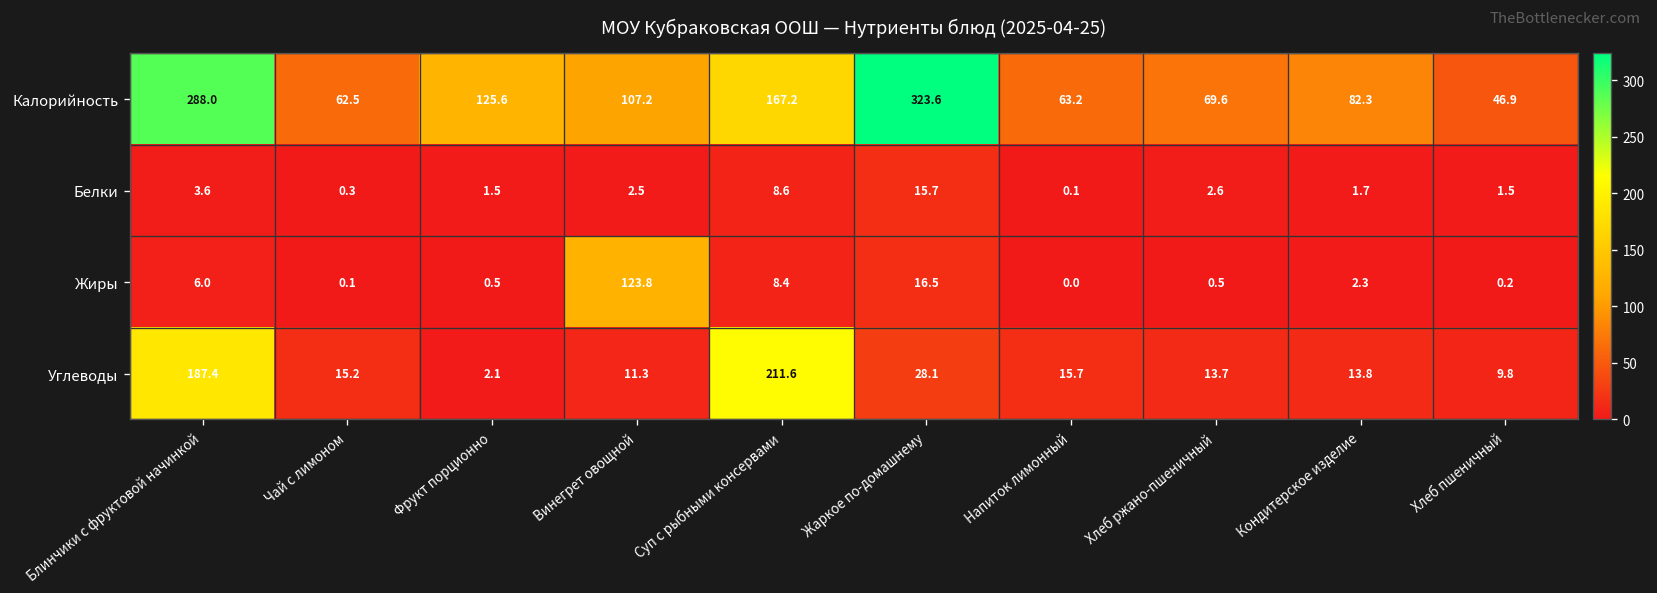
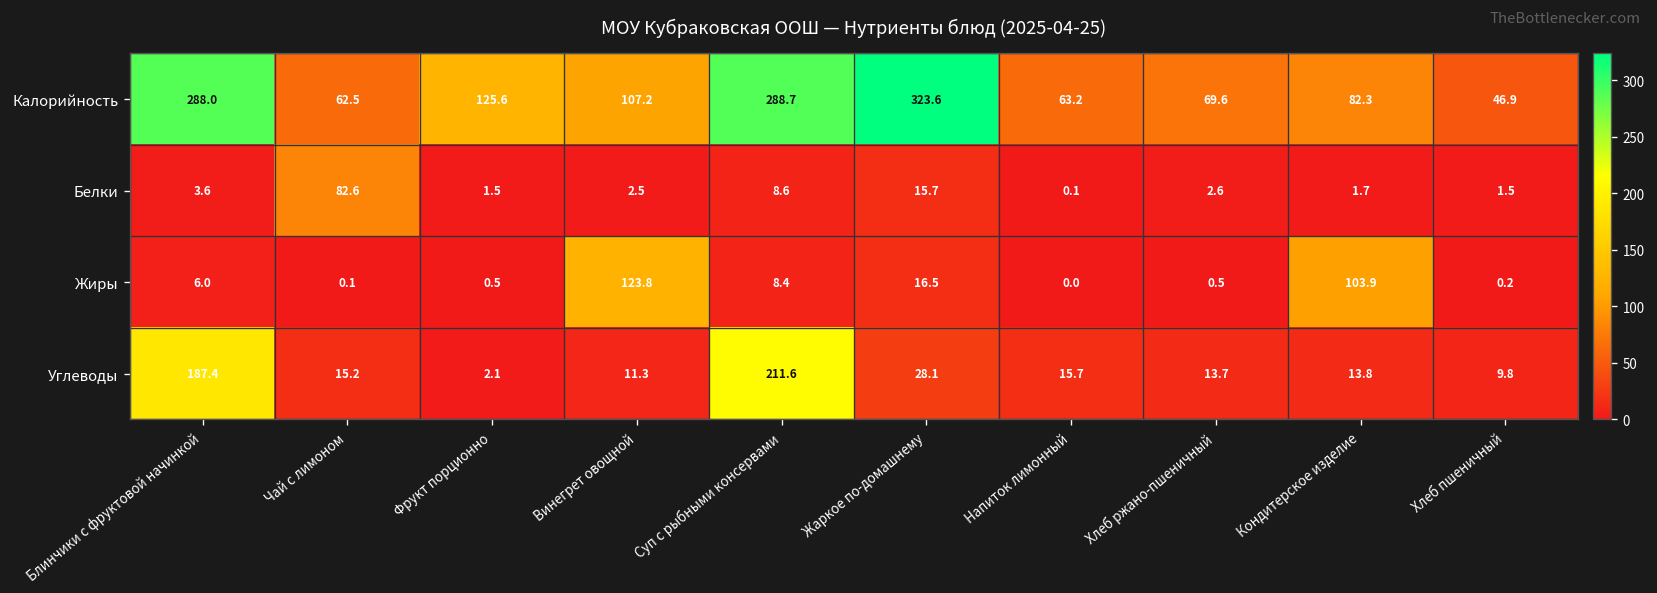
Калорийность, Суп с рыбными консервами: 167.2 -> 288.7
Белки, Чай с лимоном: 0.3 -> 82.6
Жиры, Кондитерское изделие: 2.3 -> 103.9
